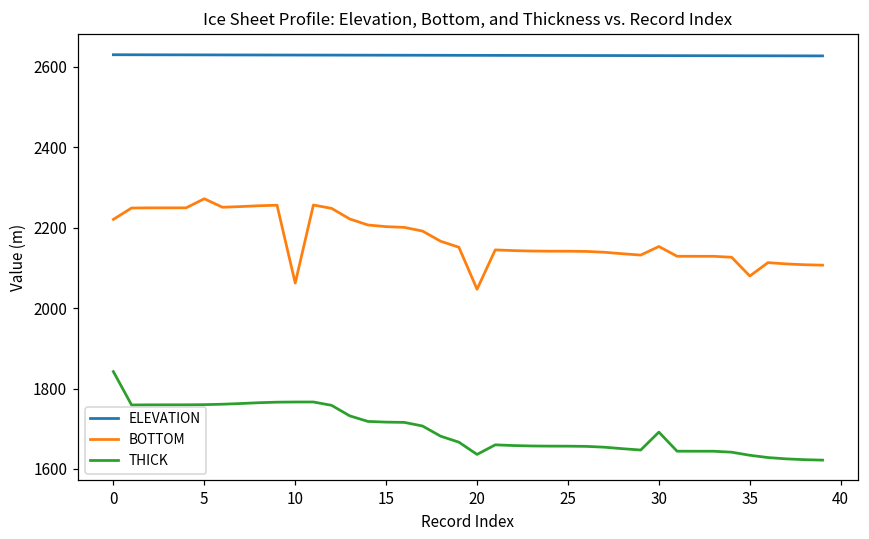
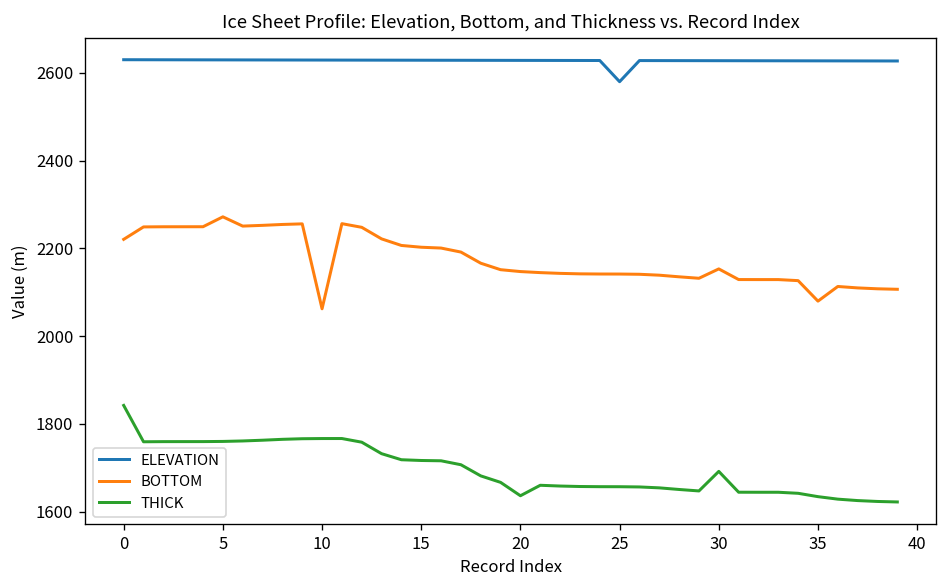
BOTTOM, 20: 2050 -> 2150
ELEVATION, 25: 2630 -> 2580
